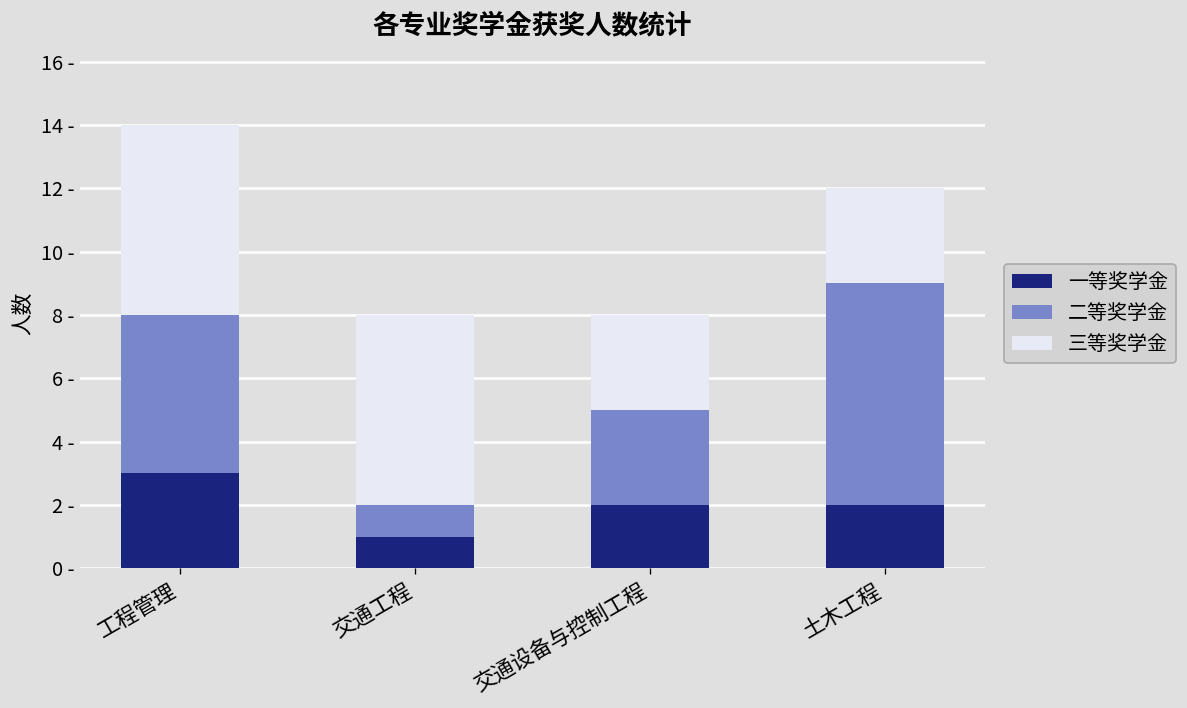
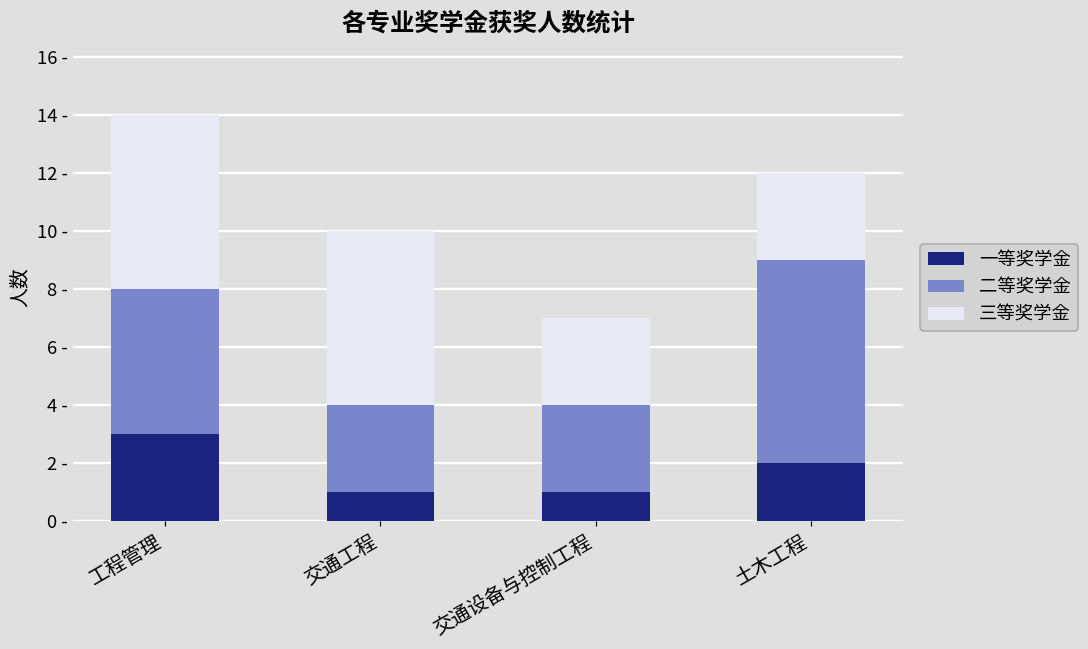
二等奖学金, 交通工程: 1 - -> 3 -
一等奖学金, 交通设备与控制工程: 2 - -> 1 -
